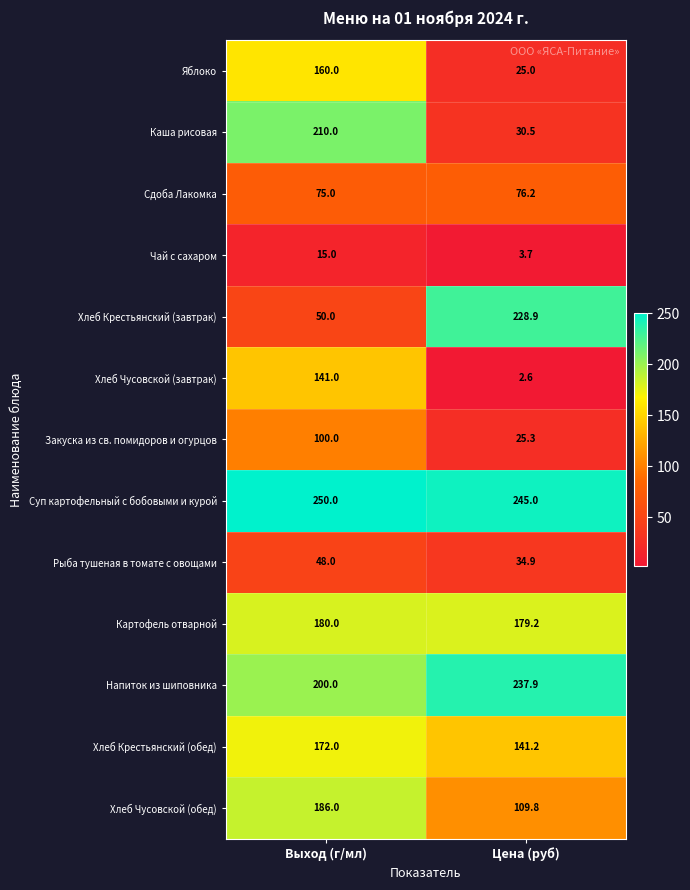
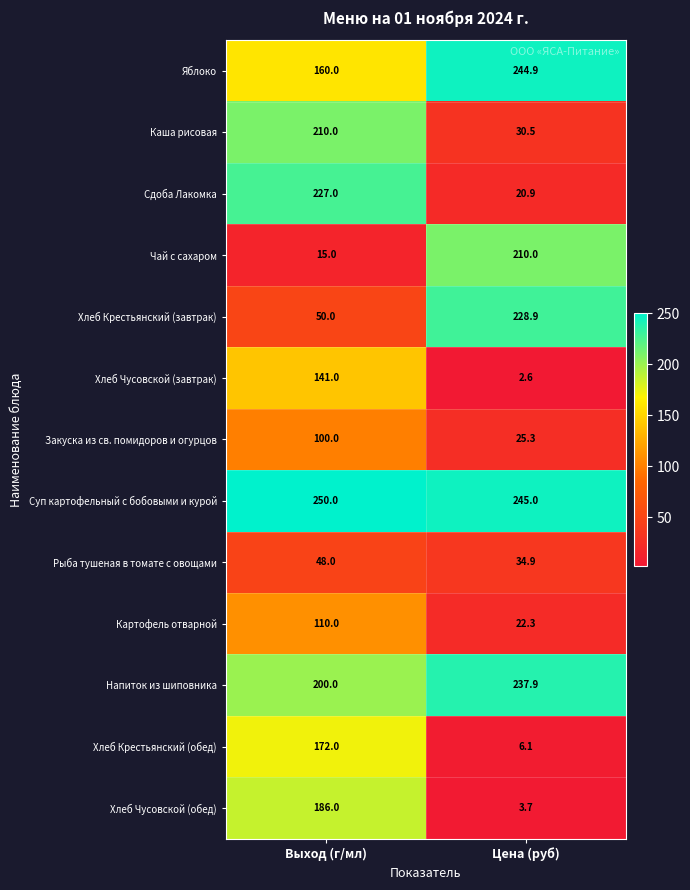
Яблоко, Цена (руб): 25.0 -> 244.9
Сдоба Лакомка, Выход (г/мл): 75.0 -> 227.0
Сдоба Лакомка, Цена (руб): 76.2 -> 20.9
Чай с сахаром, Цена (руб): 3.7 -> 210.0
Картофель отварной, Выход (г/мл): 180.0 -> 110.0
Картофель отварной, Цена (руб): 179.2 -> 22.3
Хлеб Крестьянский (обед), Цена (руб): 141.2 -> 6.1
Хлеб Чусовской (обед), Цена (руб): 109.8 -> 3.7
